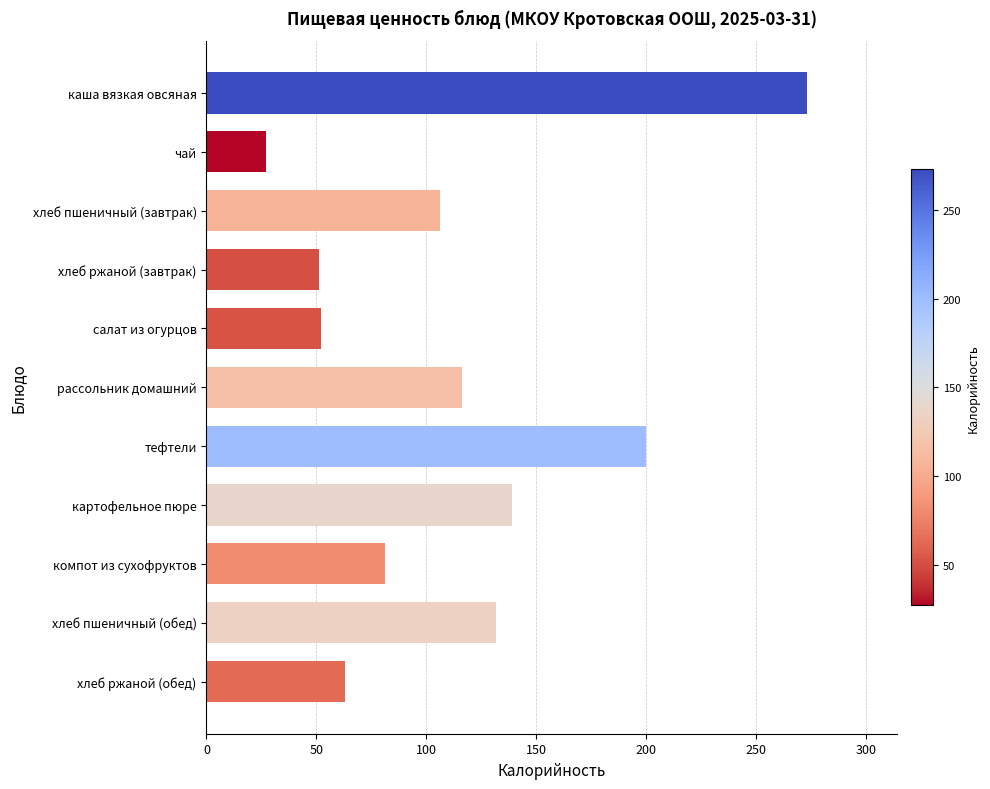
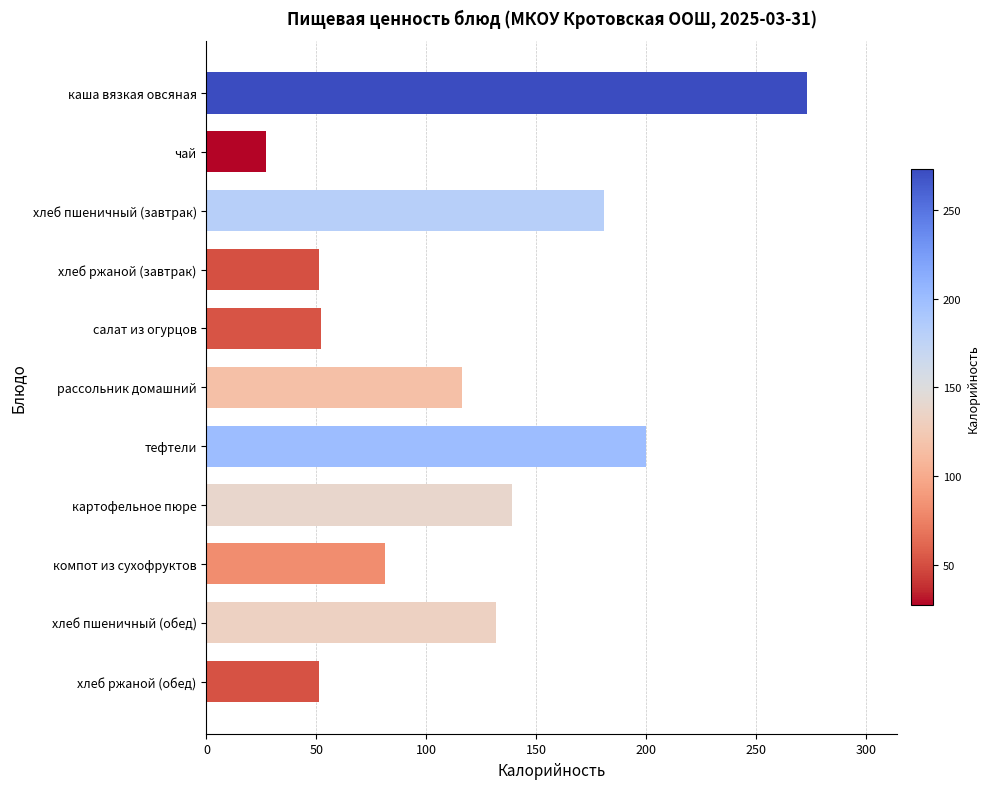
хлеб пшеничный (завтрак): 106 -> 181
хлеб ржаной (обед): 63 -> 51
